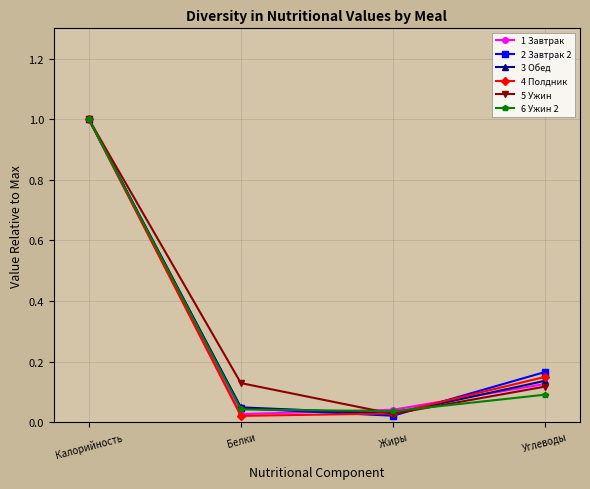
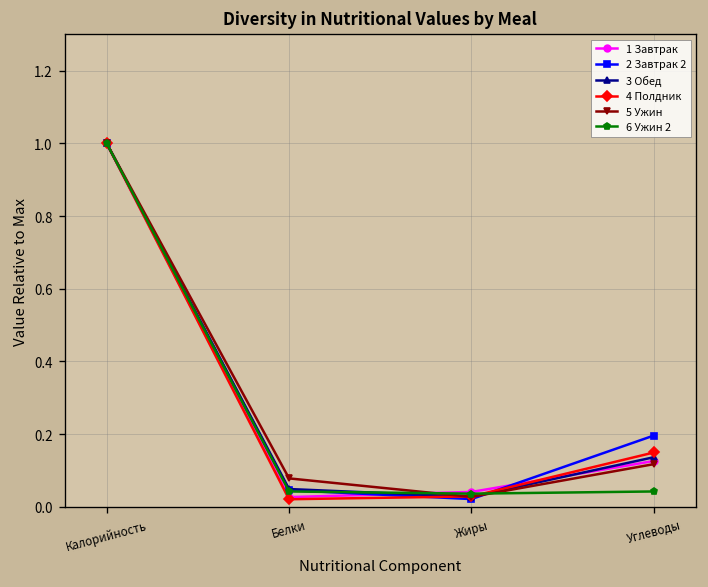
5 Ужин, Белки: 0.13 -> 0.08
2 Завтрак 2, Углеводы: 0.17 -> 0.20
6 Ужин 2, Углеводы: 0.09 -> 0.04
